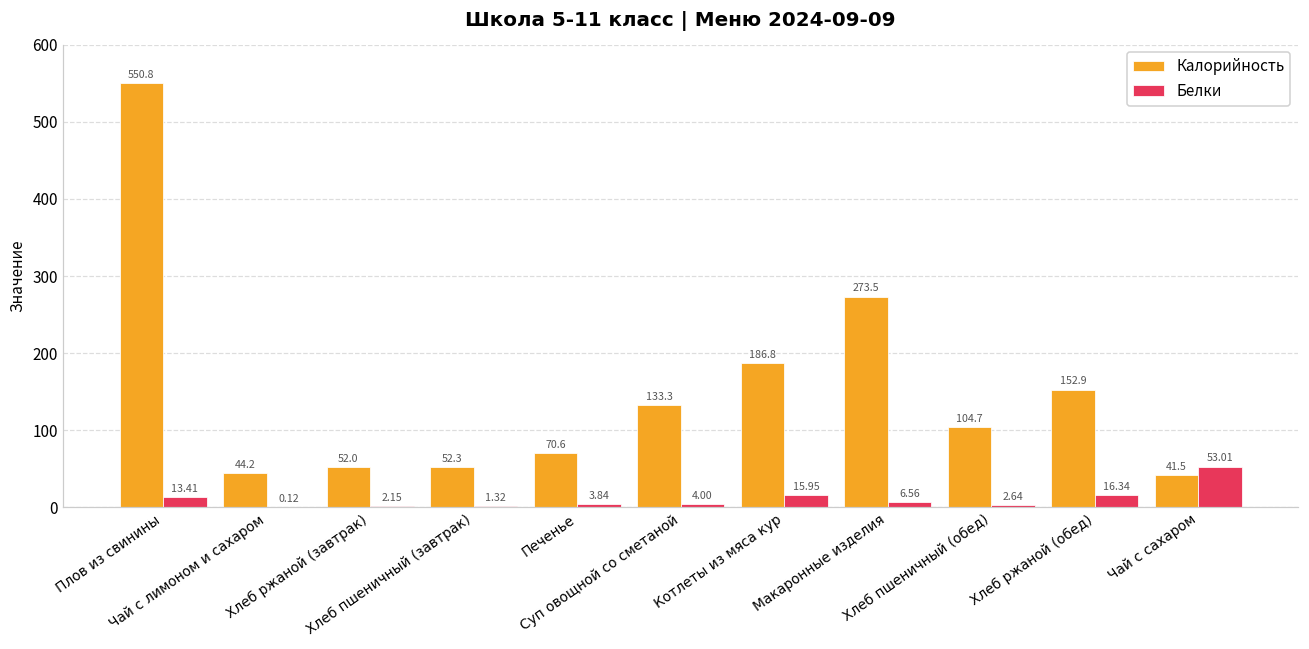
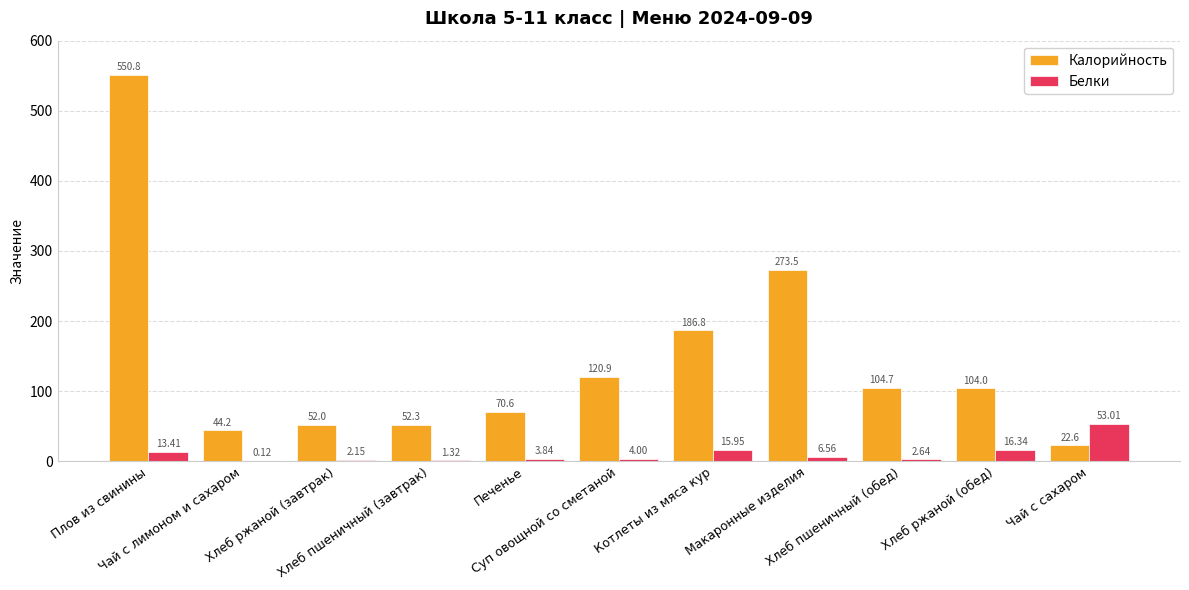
Калорийность, Суп овощной со сметаной: 133.3 -> 120.9
Калорийность, Хлеб ржаной (обед): 152.9 -> 104.0
Калорийность, Чай с сахаром: 41.5 -> 22.6
